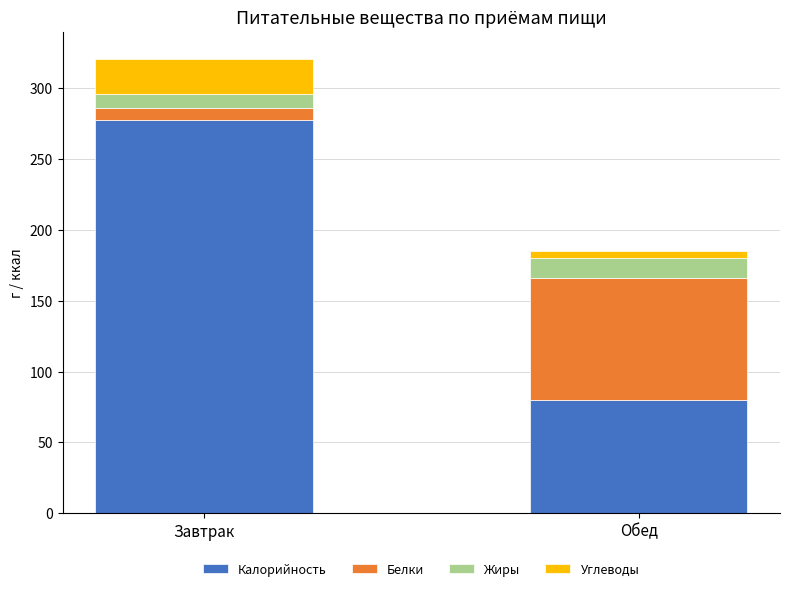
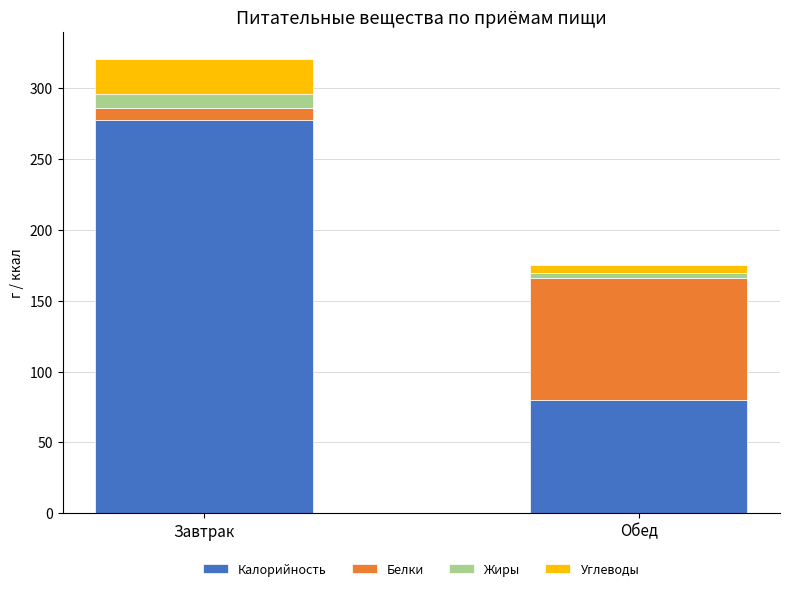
Жиры, Обед: 14 -> 4
